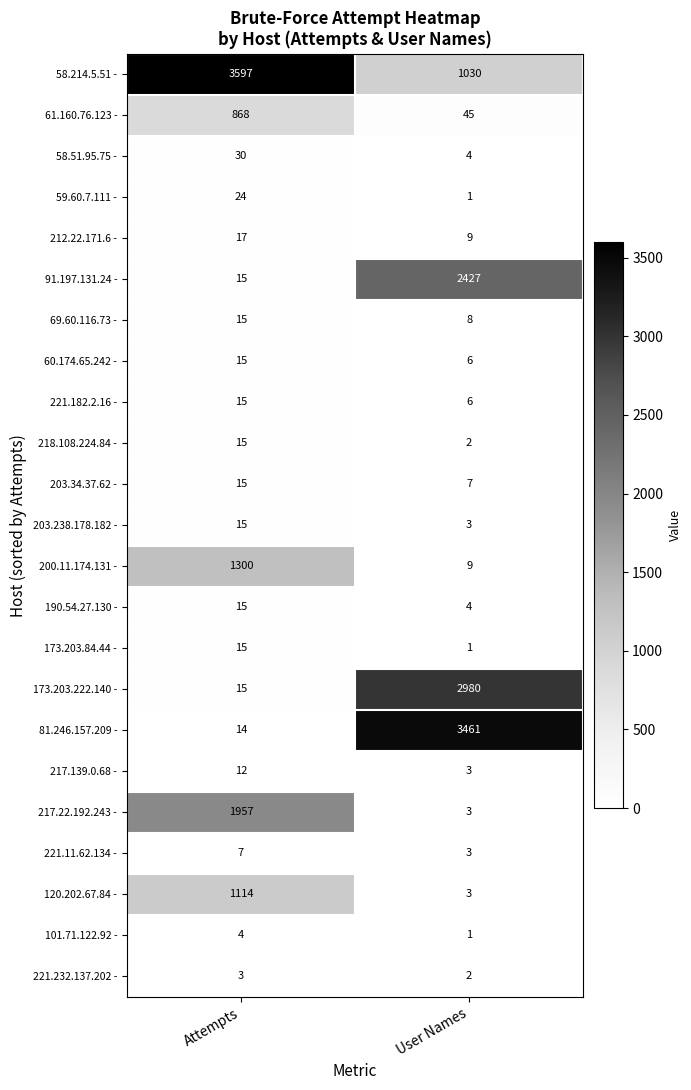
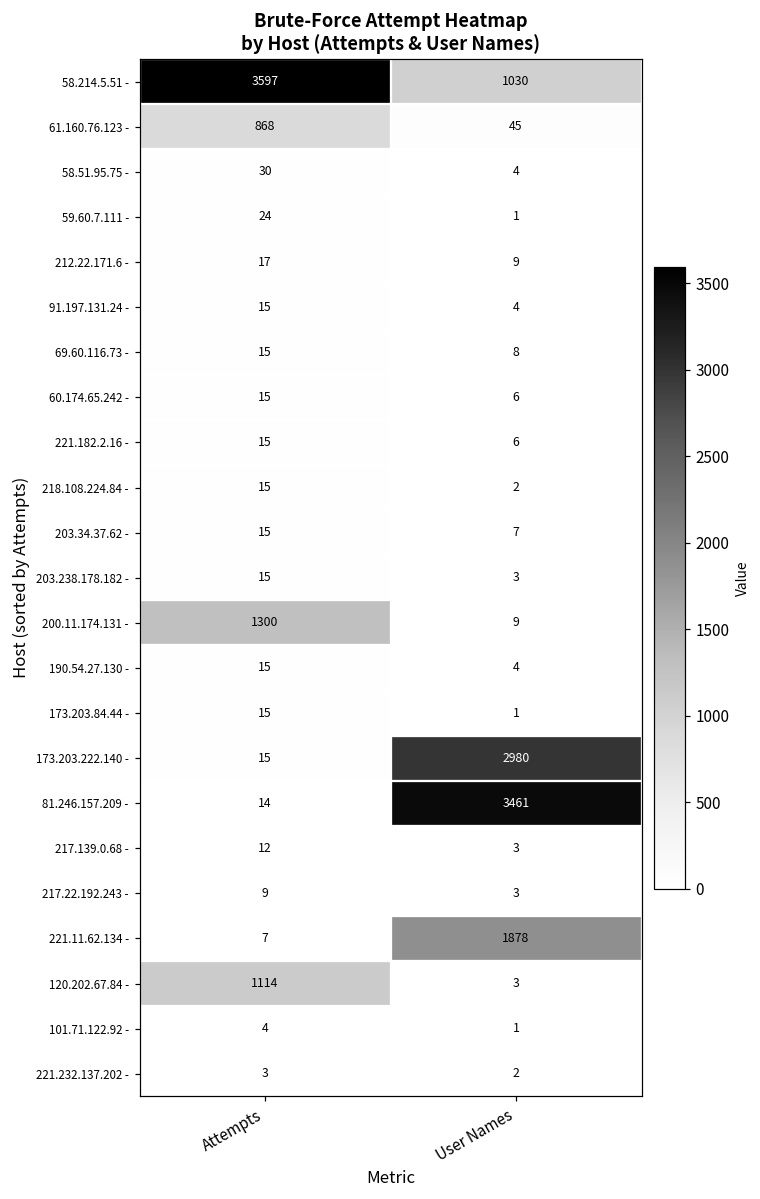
91.197.131.24 -, User Names: 2427 -> 4
217.22.192.243 -, Attempts: 1957 -> 9
221.11.62.134 -, User Names: 3 -> 1878
